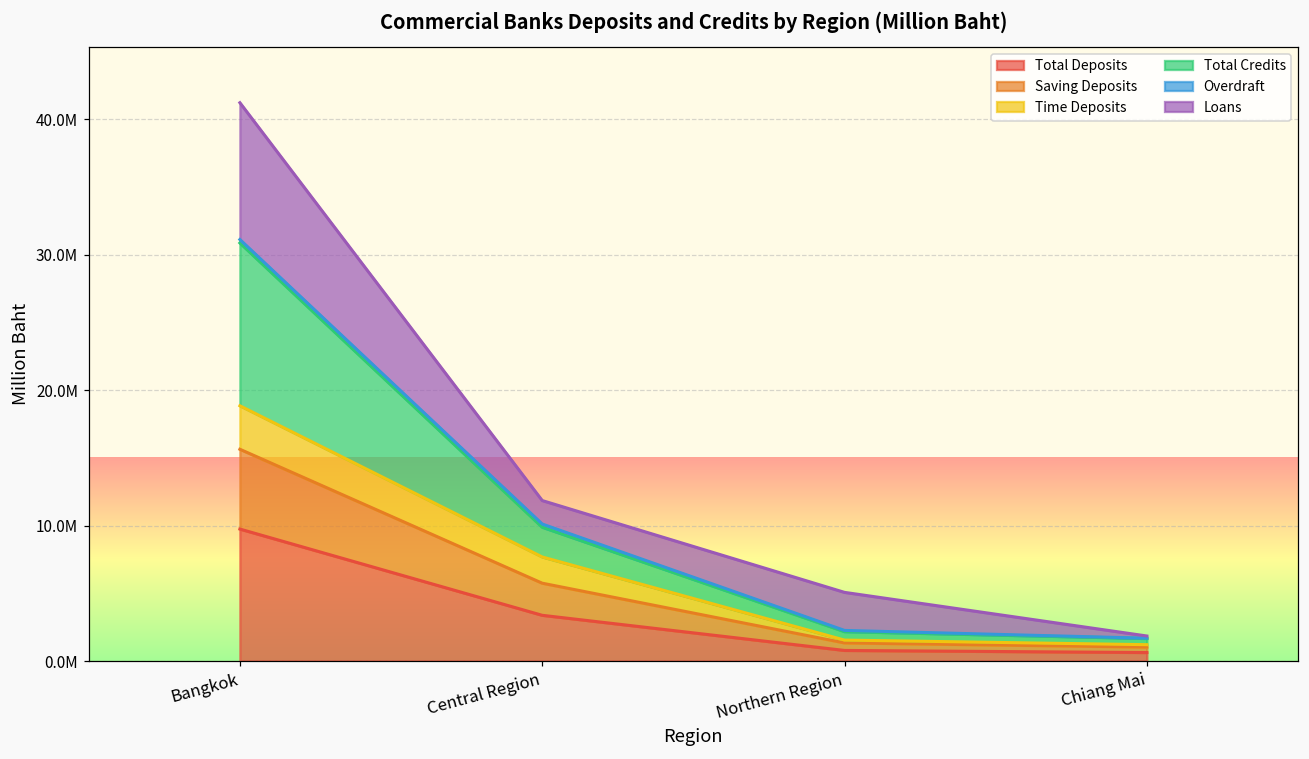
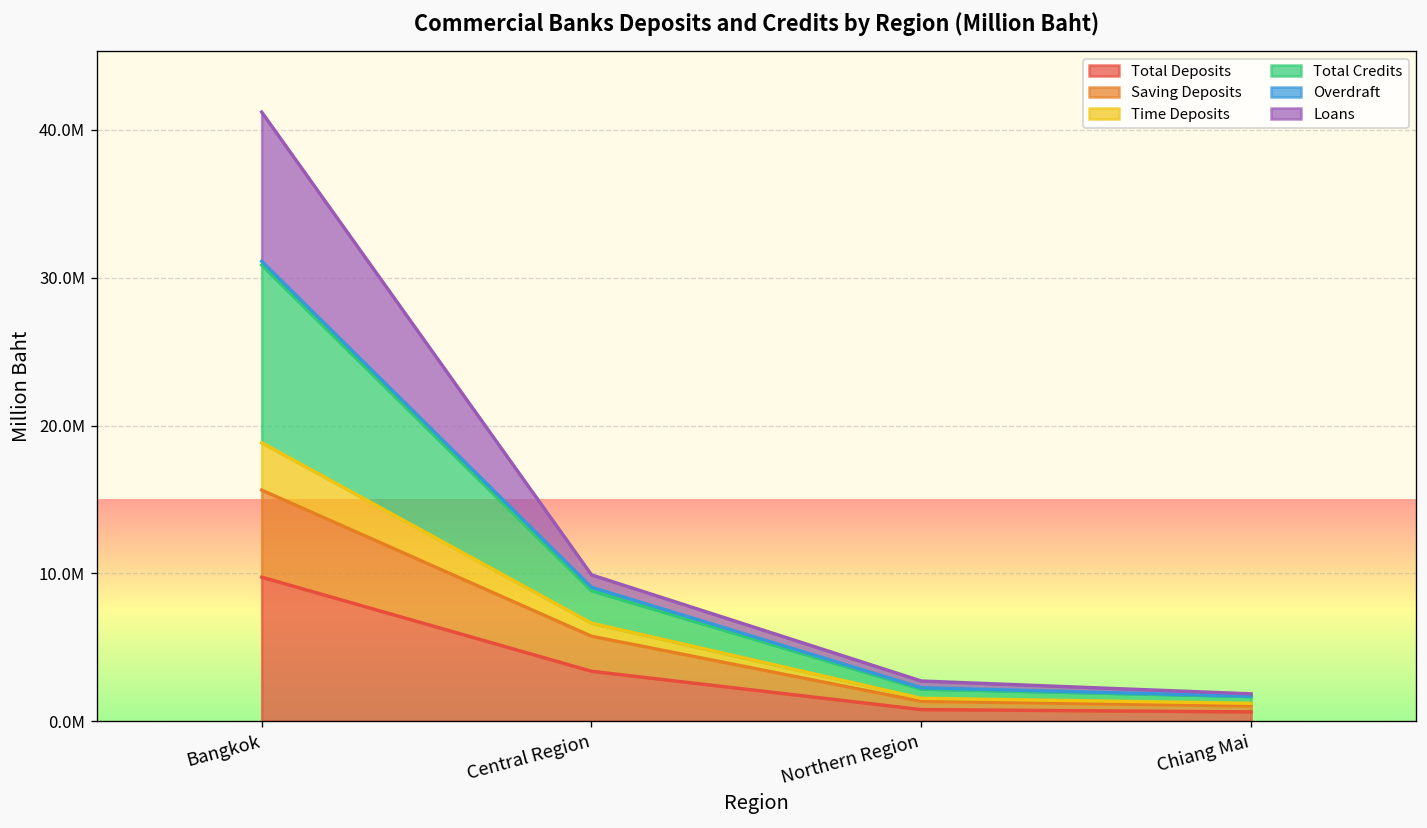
Time Deposits, Central Region: 1900000 -> 900000
Loans, Central Region: 1700000 -> 800000
Loans, Northern Region: 2800000 -> 500000
